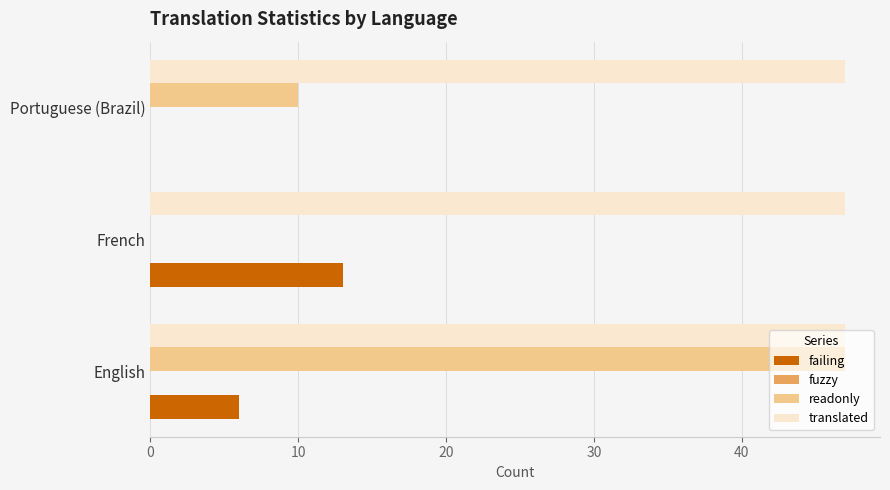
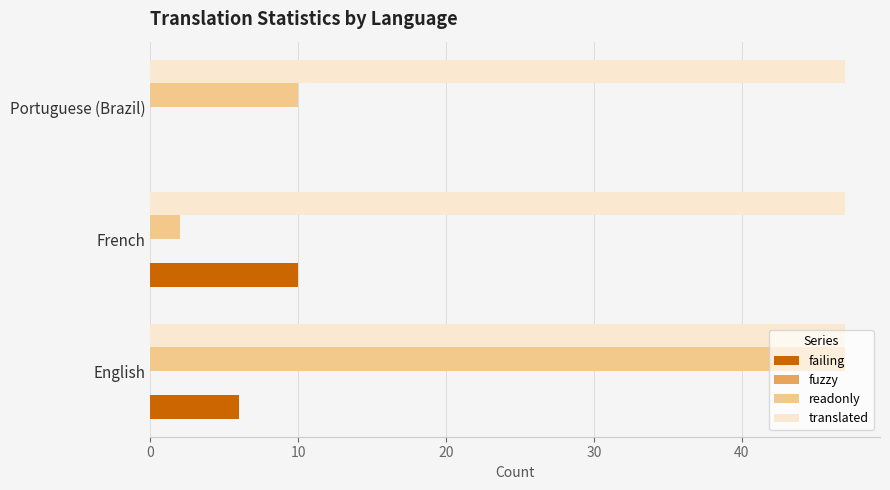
readonly, French: 0 -> 2
failing, French: 13 -> 10
